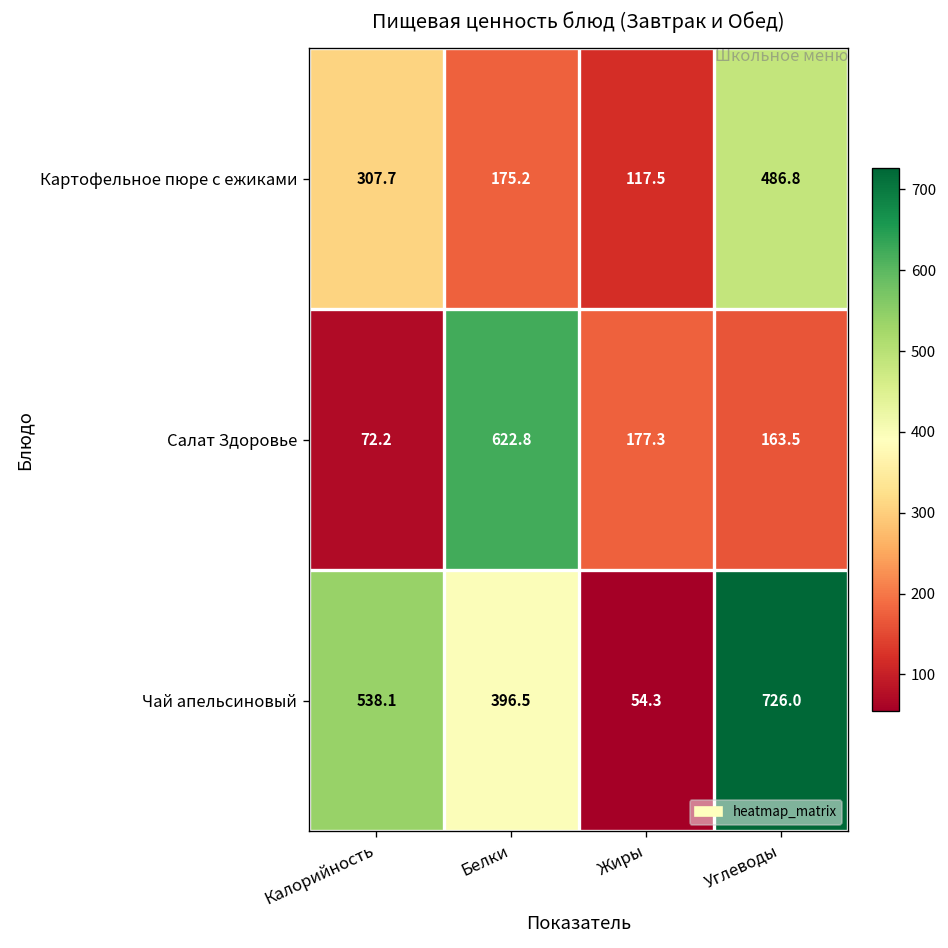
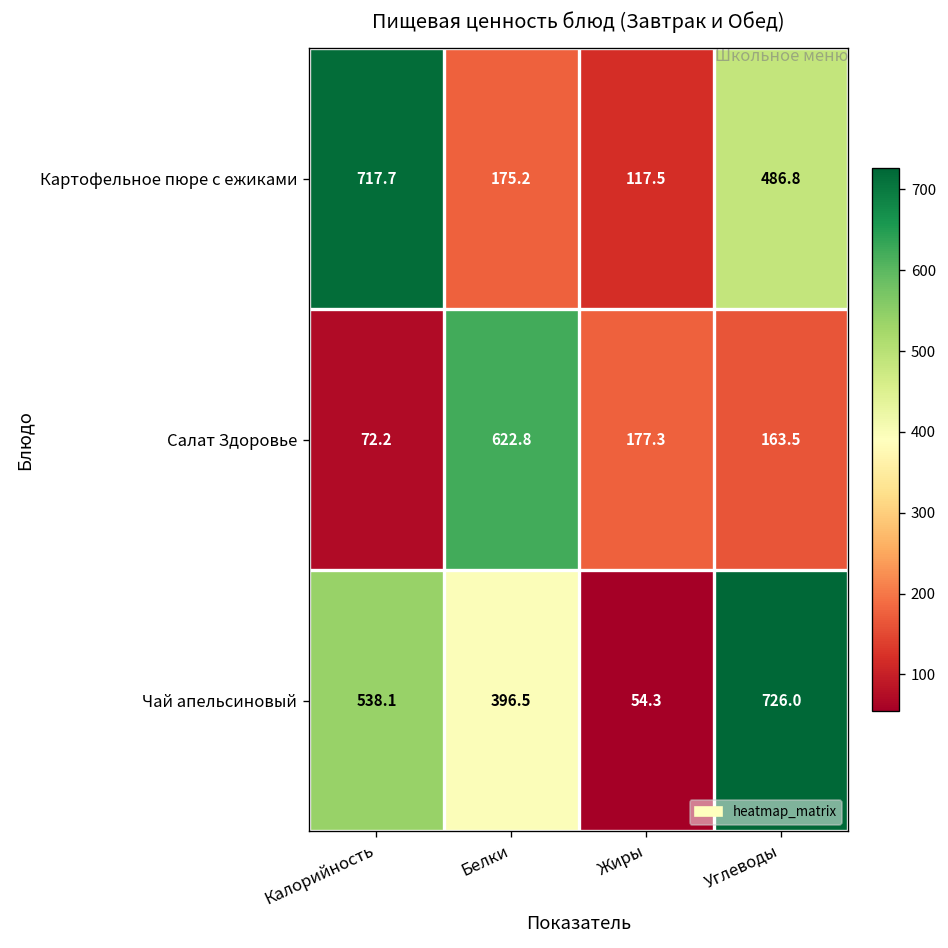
Картофельное пюре с ежиками, Калорийность: 307.7 -> 717.7
